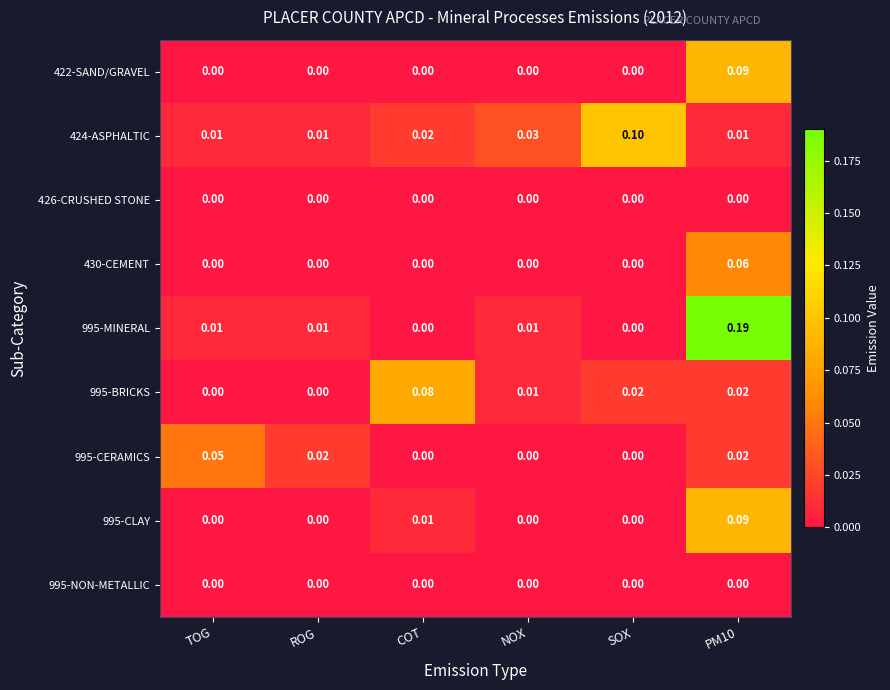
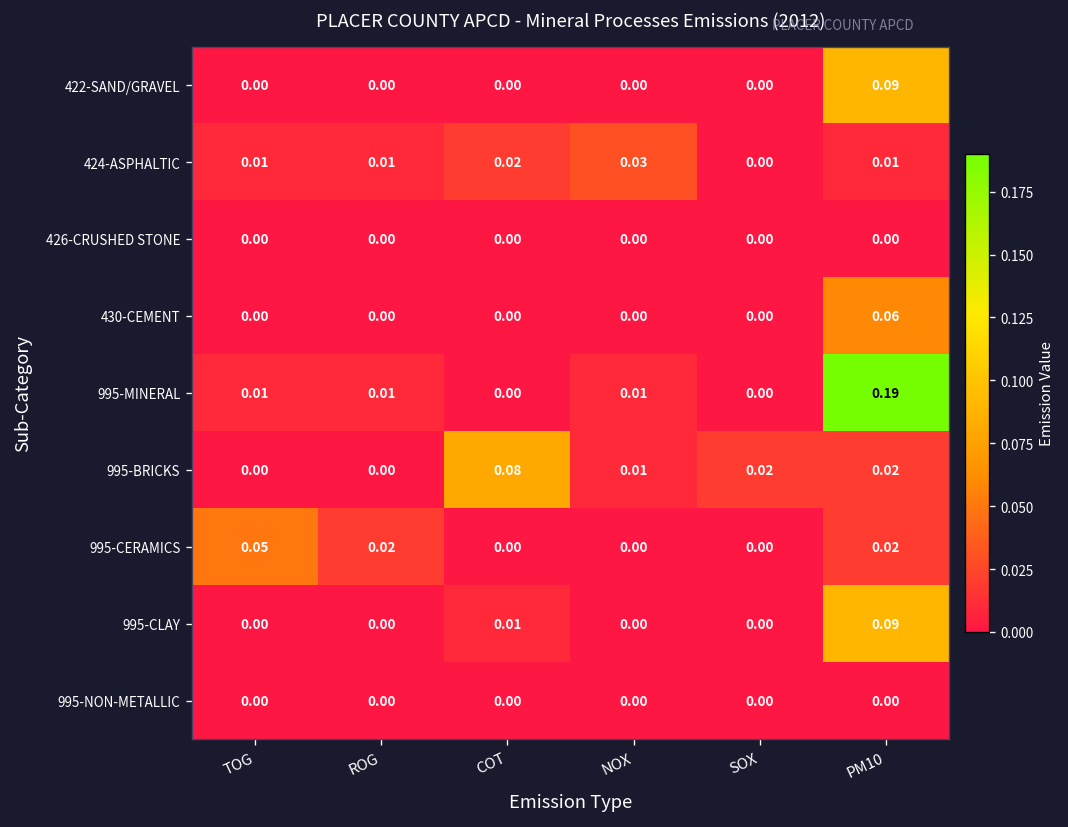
424-ASPHALTIC, SOX: 0.10 -> 0.00
